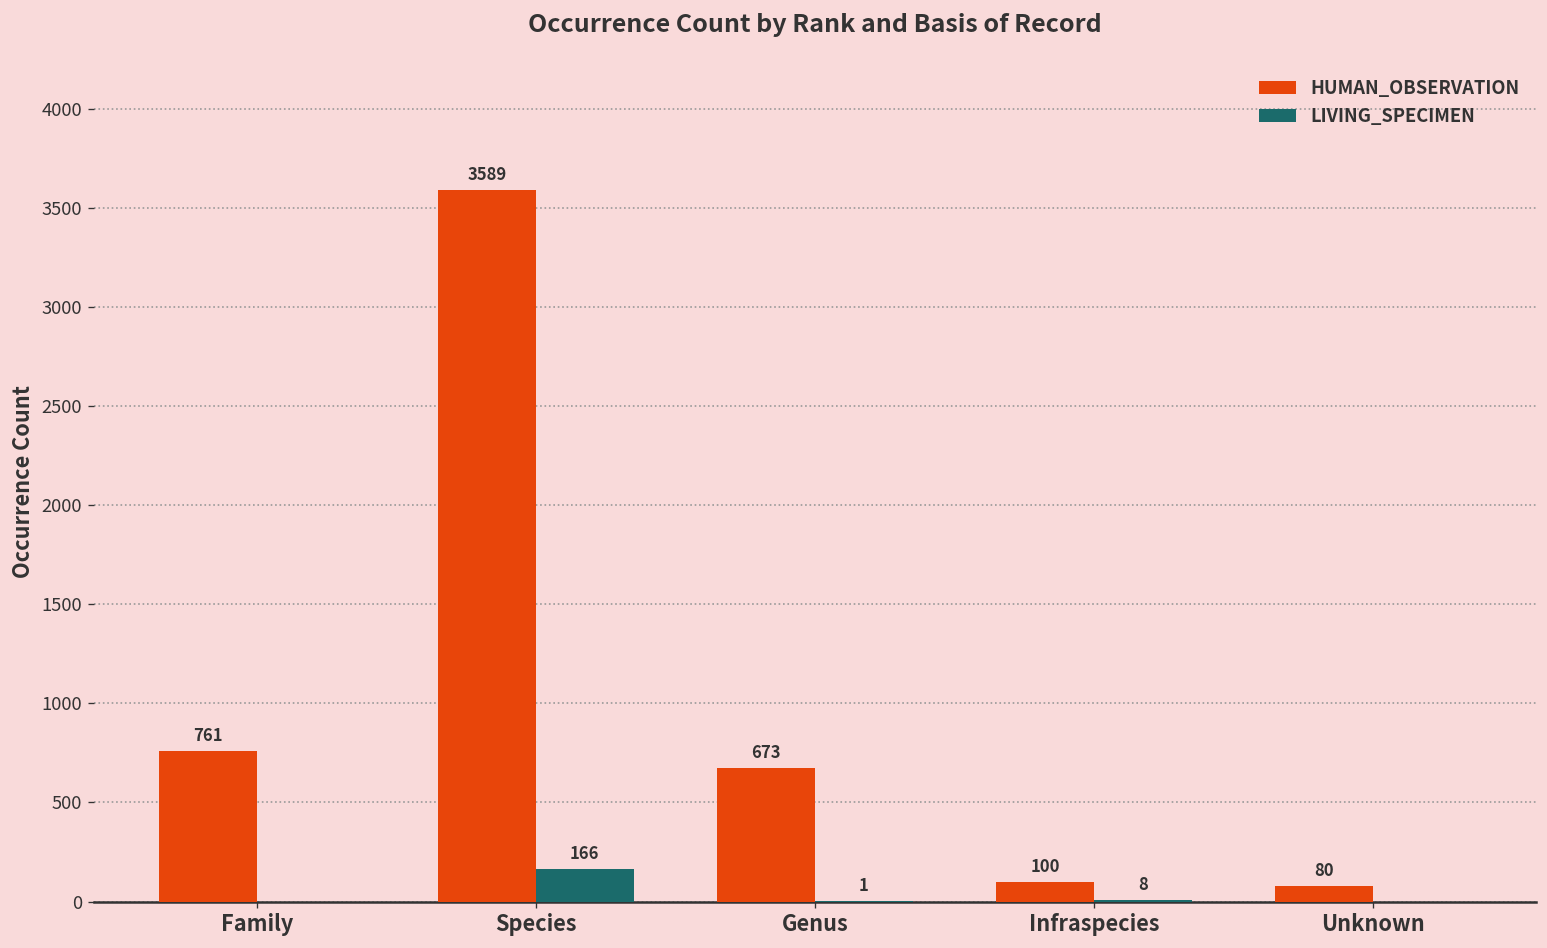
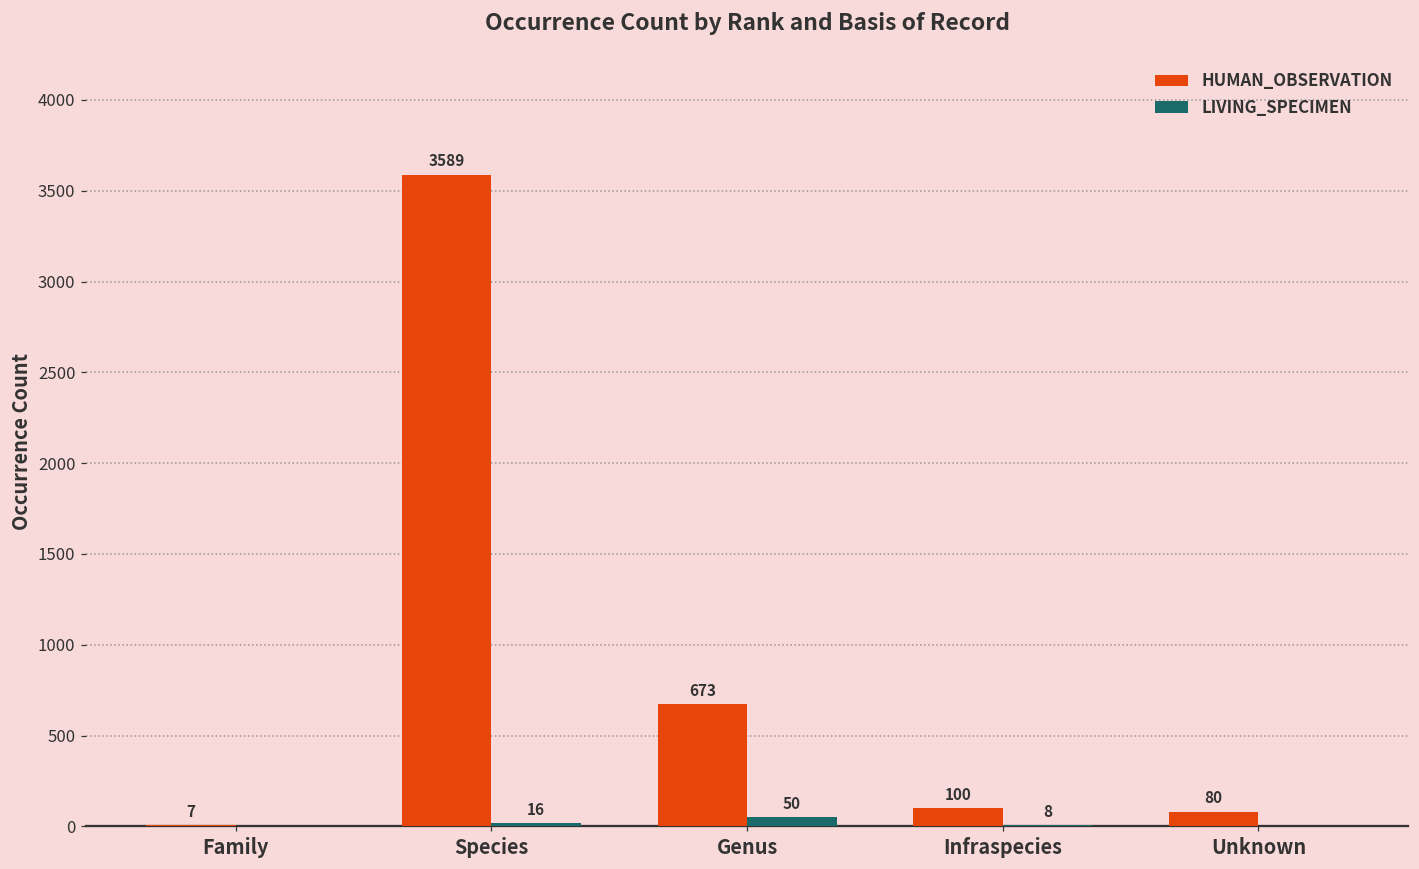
HUMAN_OBSERVATION, Family: 761 -> 7
LIVING_SPECIMEN, Species: 166 -> 16
LIVING_SPECIMEN, Genus: 1 -> 50
